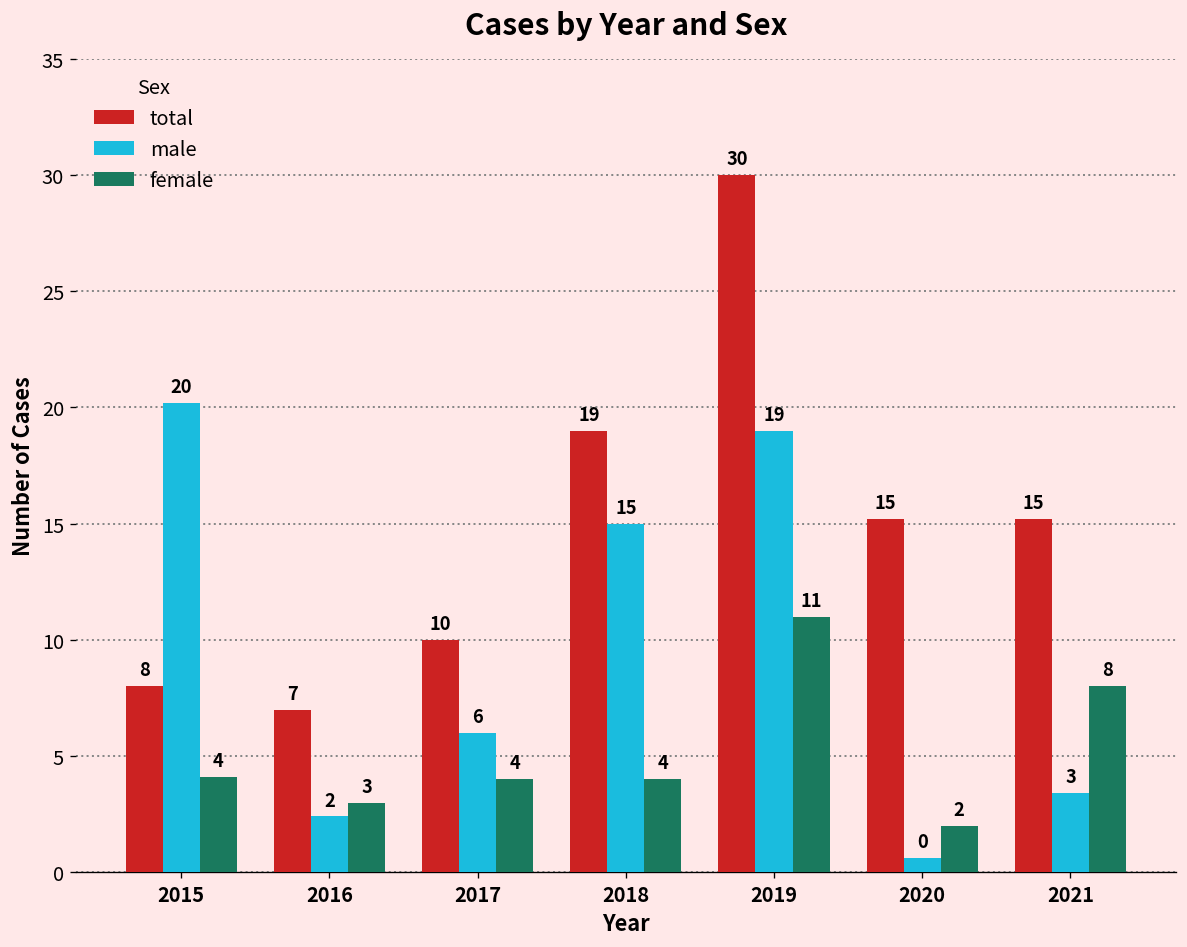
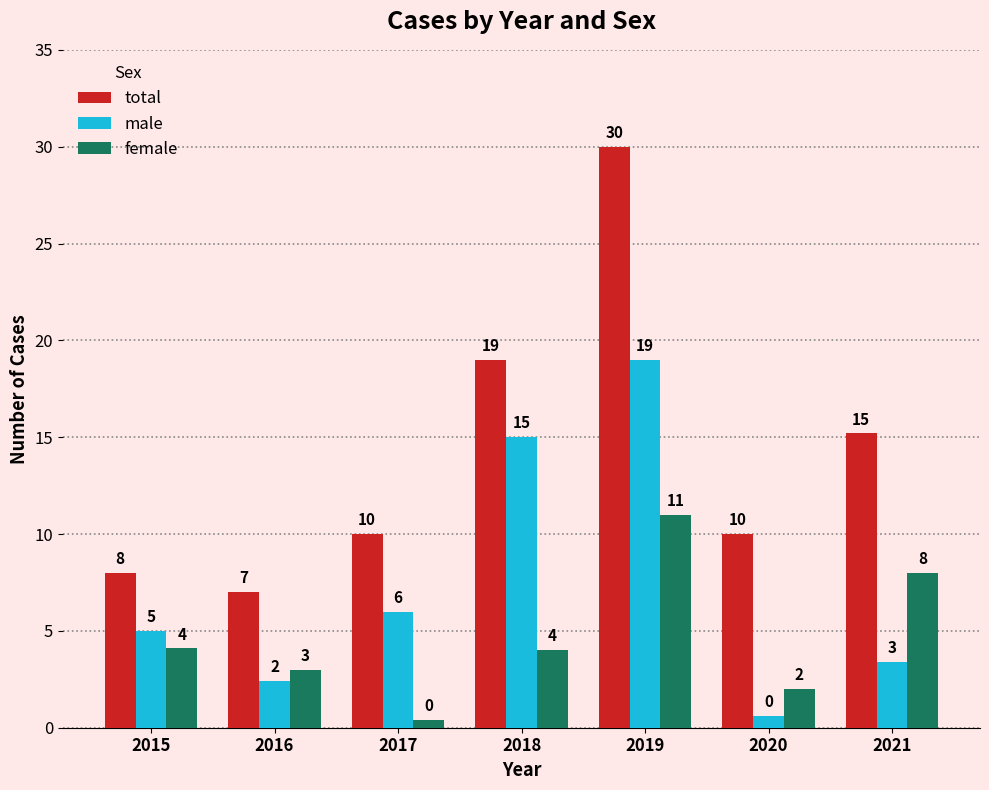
male, 2015: 20 -> 5
female, 2017: 4 -> 0
total, 2020: 15 -> 10
